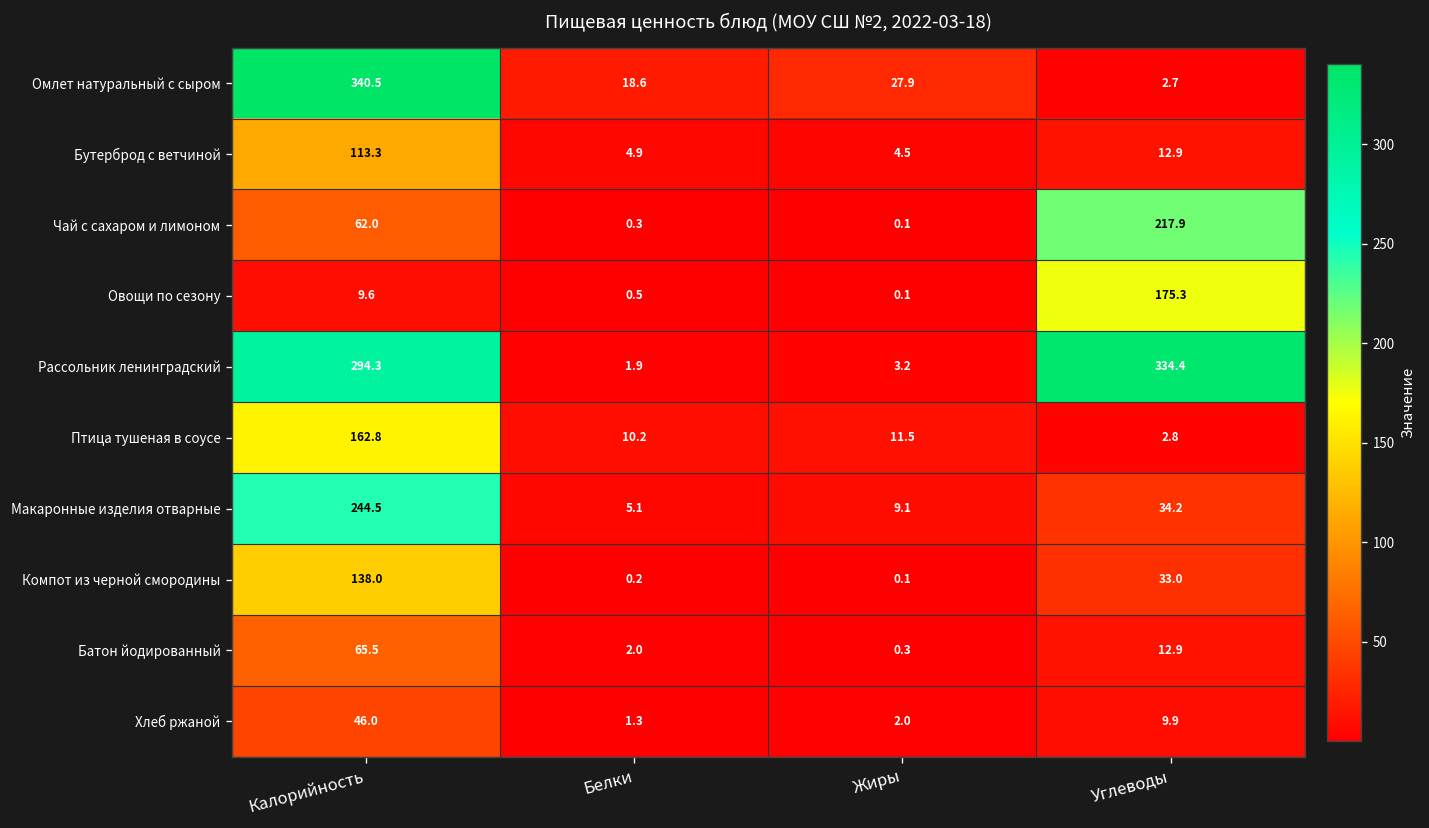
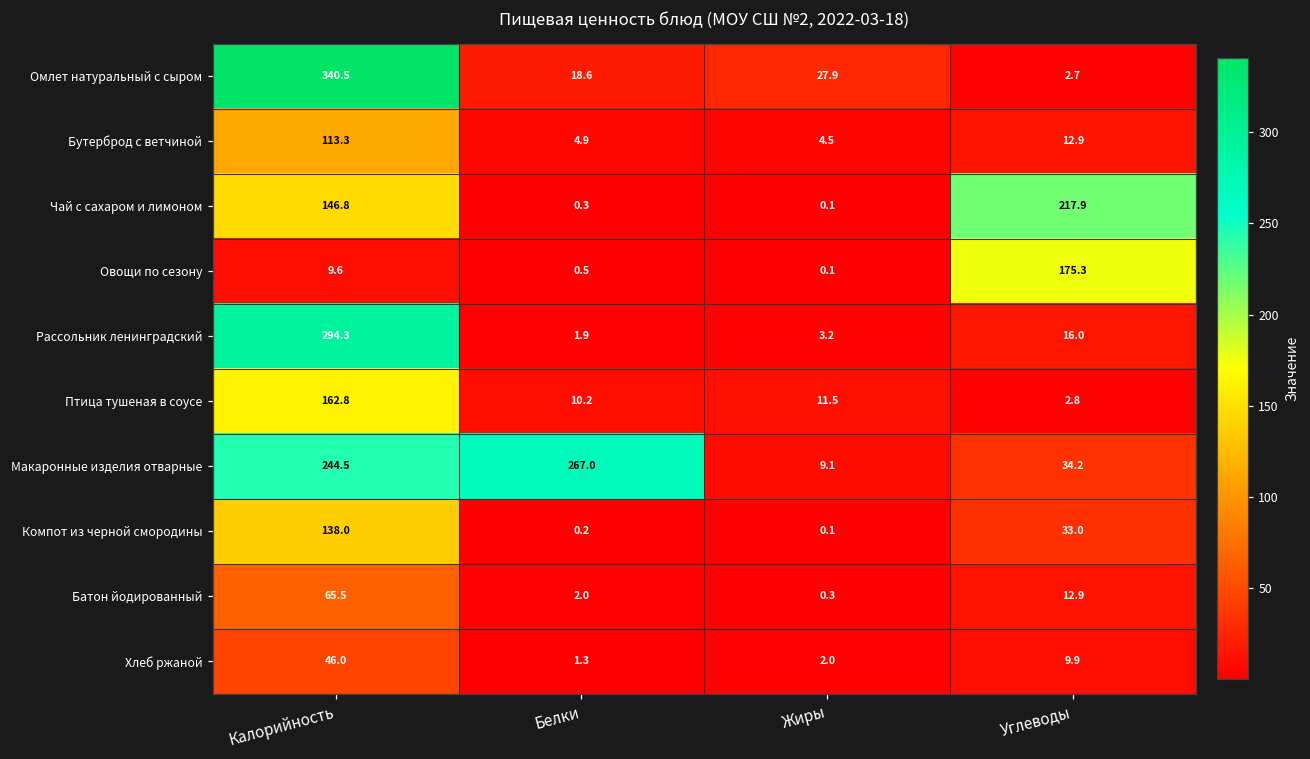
Чай с сахаром и лимоном, Калорийность: 62.0 -> 146.8
Рассольник ленинградский, Углеводы: 334.4 -> 16.0
Макаронные изделия отварные, Белки: 5.1 -> 267.0
